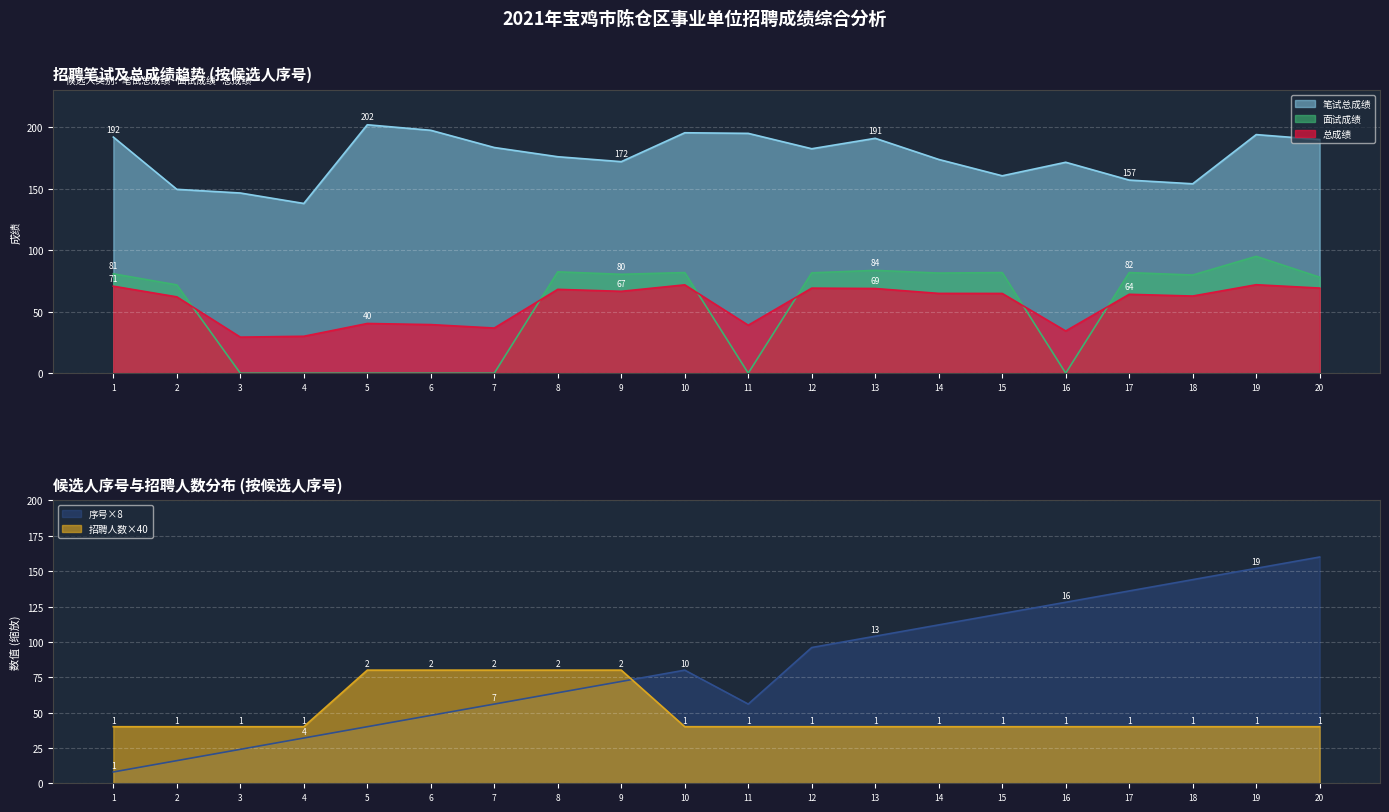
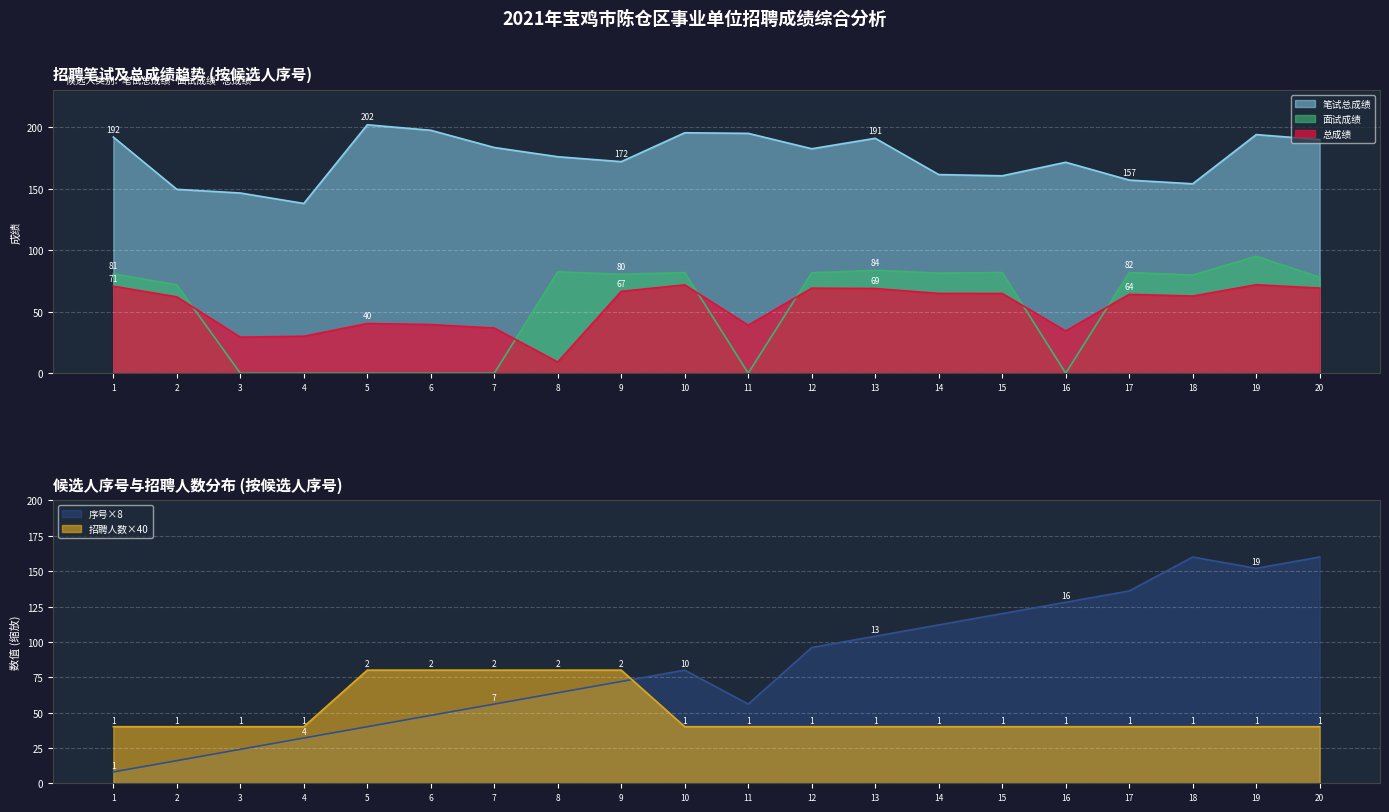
招聘笔试及总成绩趋势 (按候选人序号), 总成绩, 8: 68 -> 9
招聘笔试及总成绩趋势 (按候选人序号), 笔试总成绩, 14: 174 -> 162
候选人序号与招聘人数分布 (按候选人序号), 序号×8, 18: 144 -> 160
